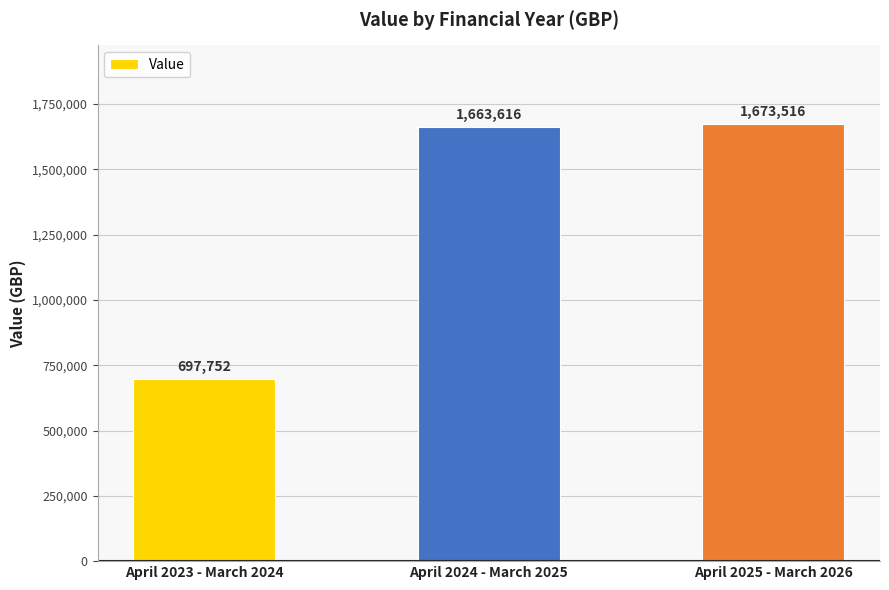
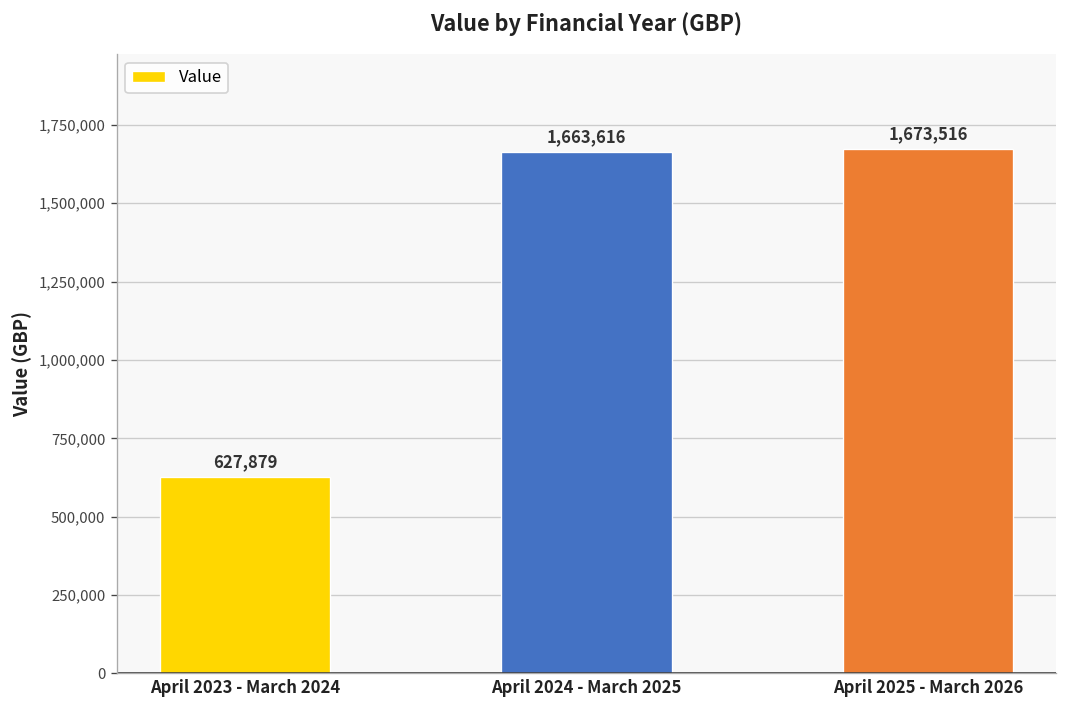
April 2023 - March 2024: 697,752 -> 627,879
